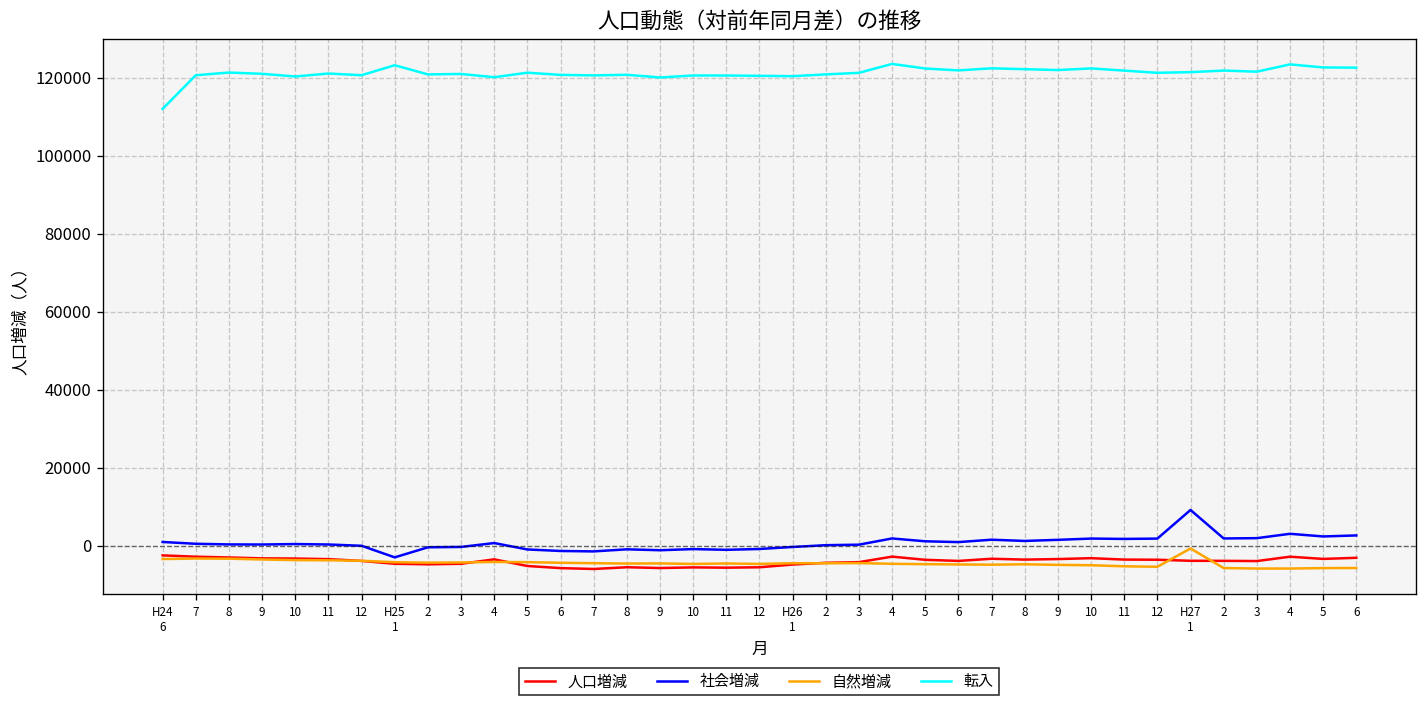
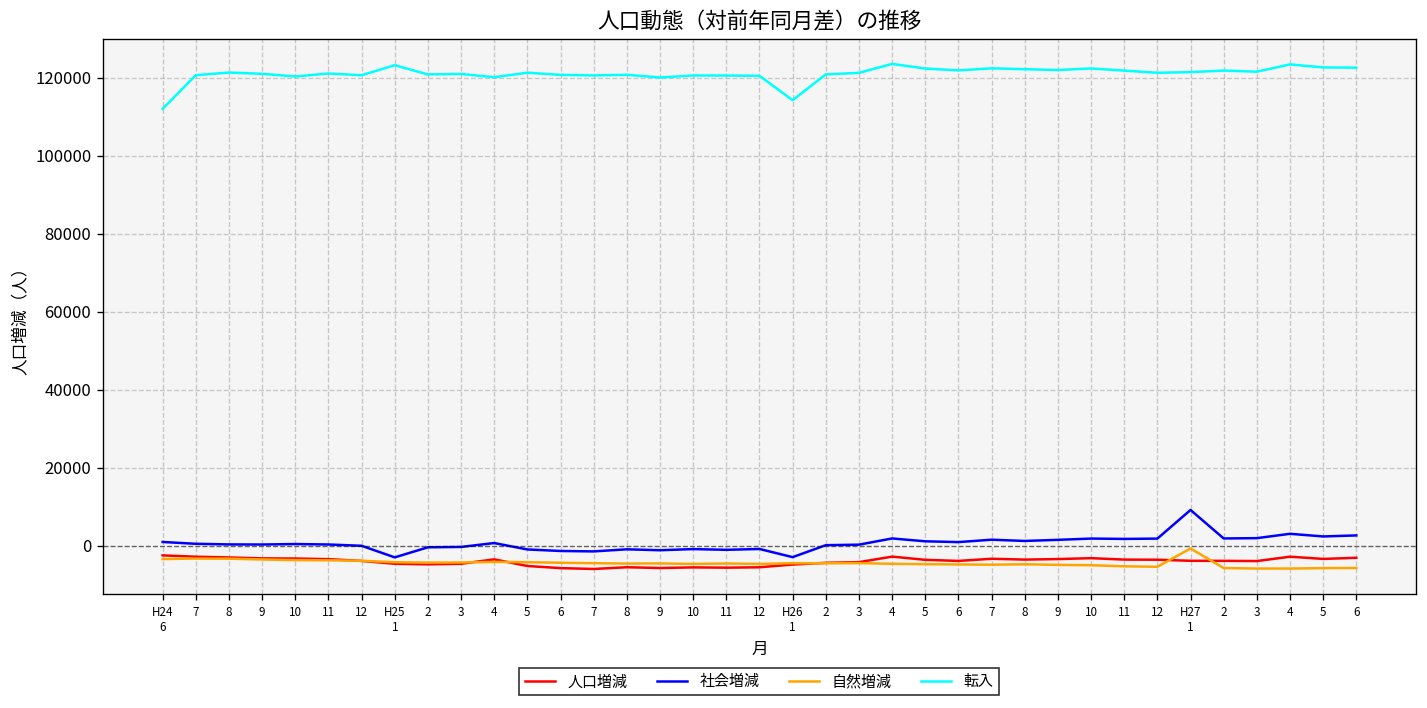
社会増減, H26 1: 0 -> -3000
転入, H26 1: 120000 -> 114000
